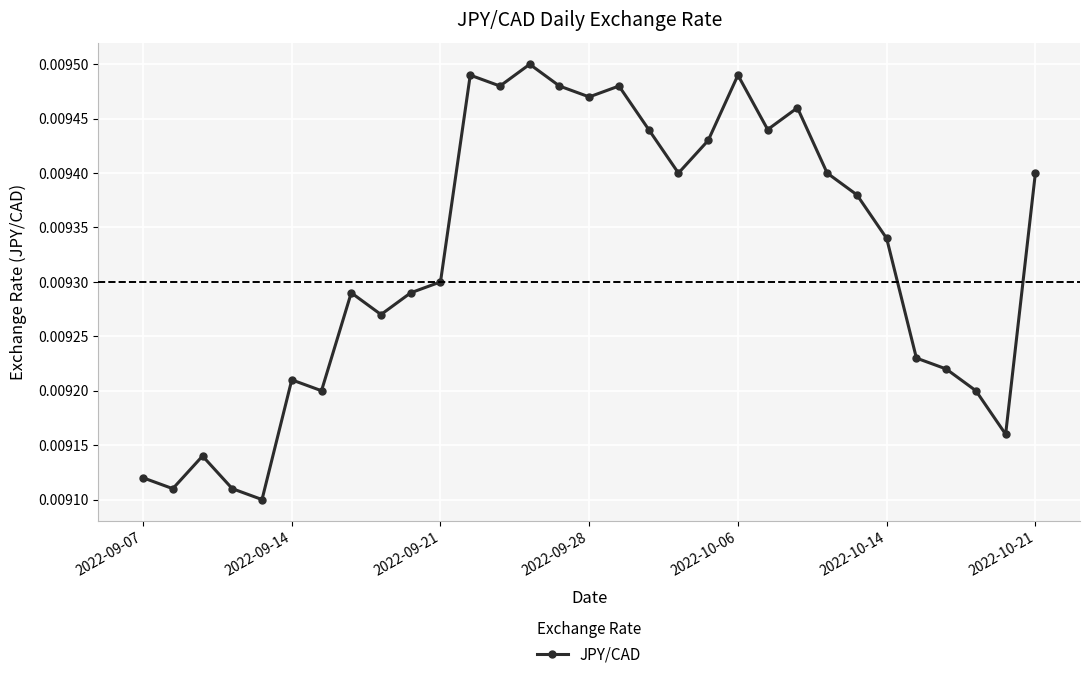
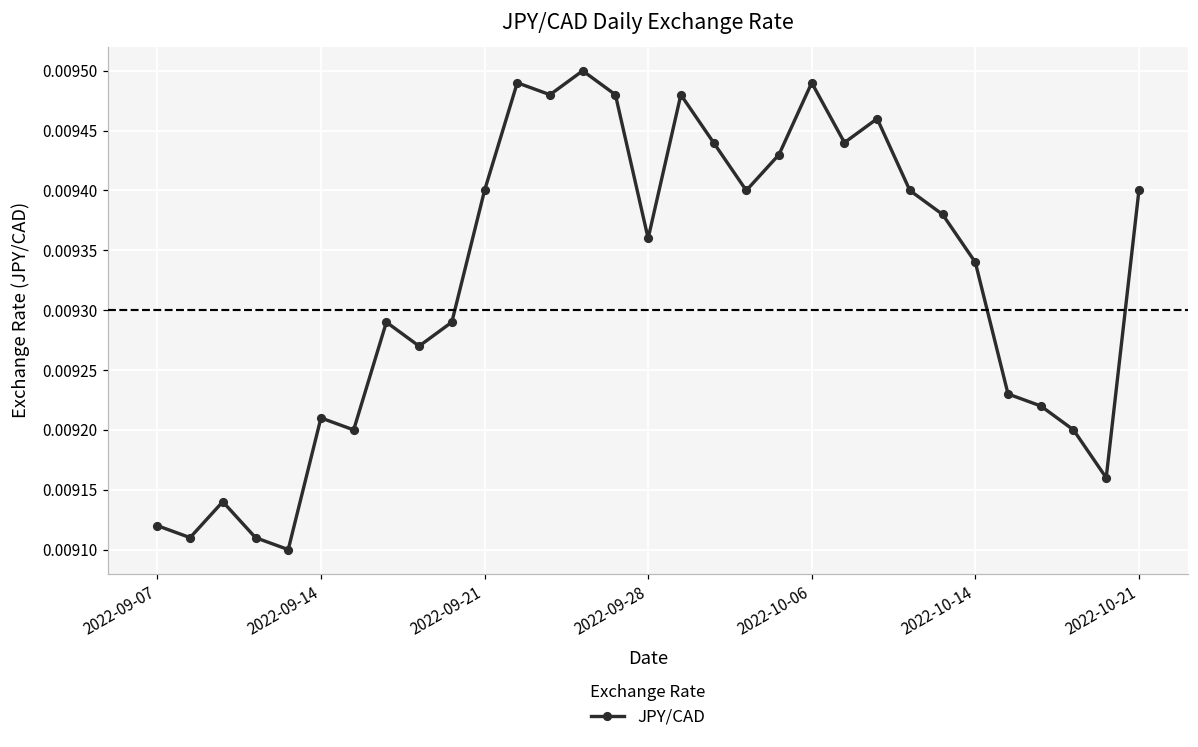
2022-09-21: 0.0093 -> 0.0094
2022-09-28: 0.00947 -> 0.00936
